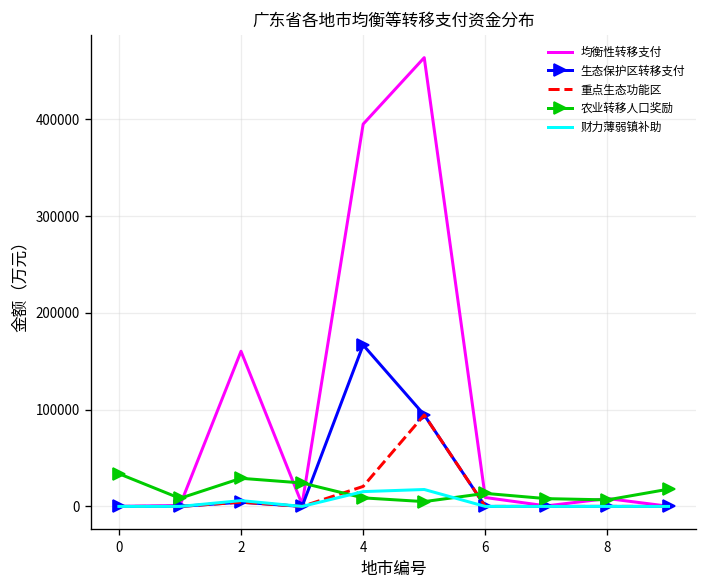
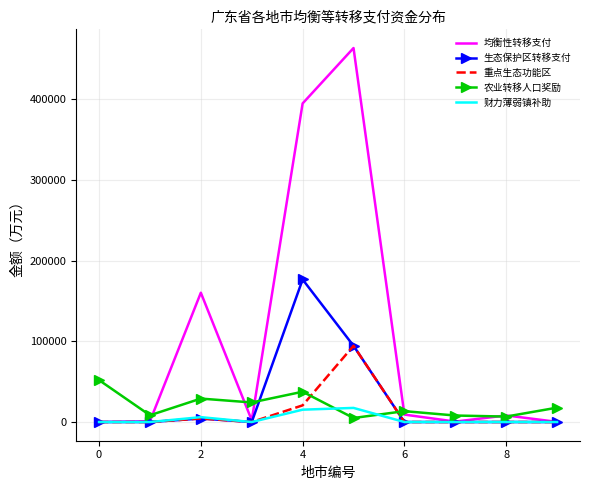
农业转移人口奖励, 0: 30000 -> 50000
生态保护区转移支付, 4: 170000 -> 180000
农业转移人口奖励, 4: 10000 -> 40000
